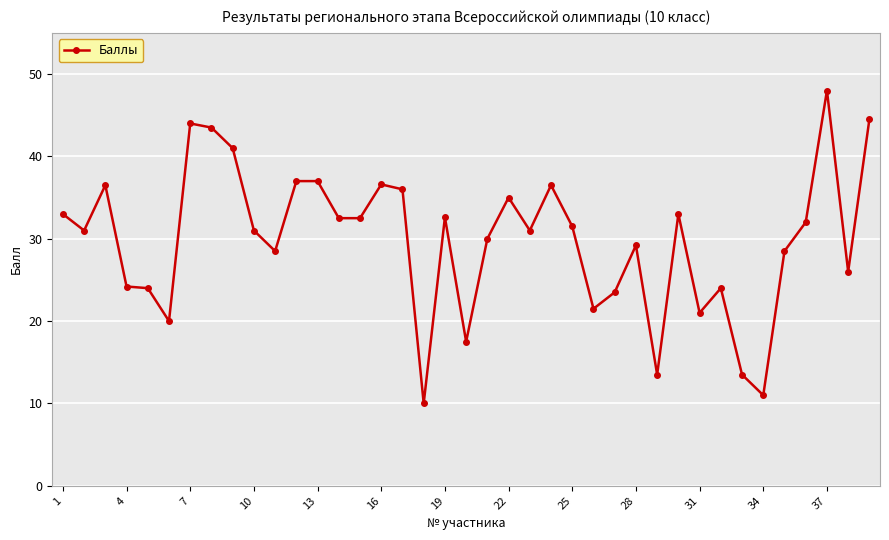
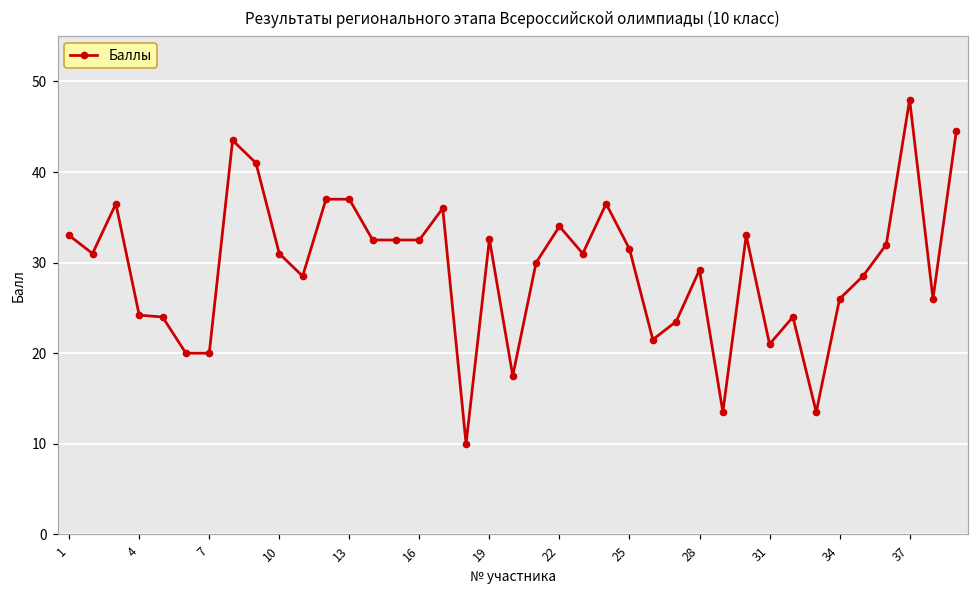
7: 44 -> 20
16: 37 -> 33
22: 35 -> 34
34: 11 -> 26
